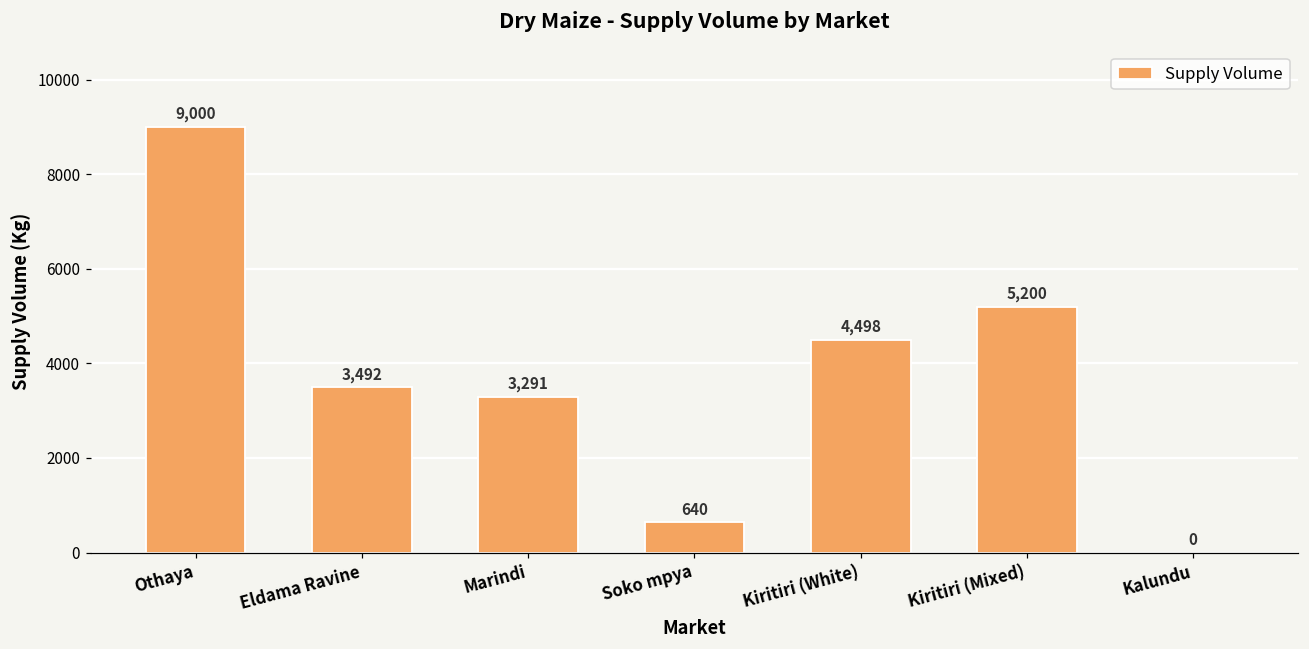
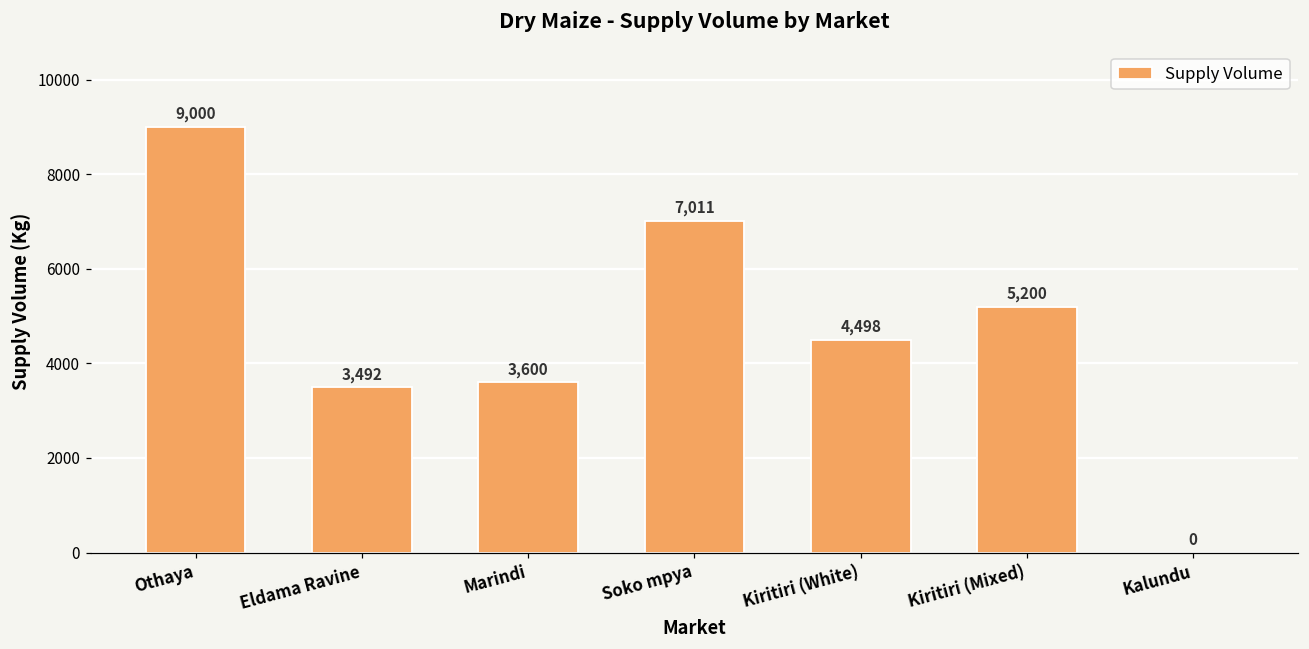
Marindi: 3,291 -> 3,600
Soko mpya: 640 -> 7,011
